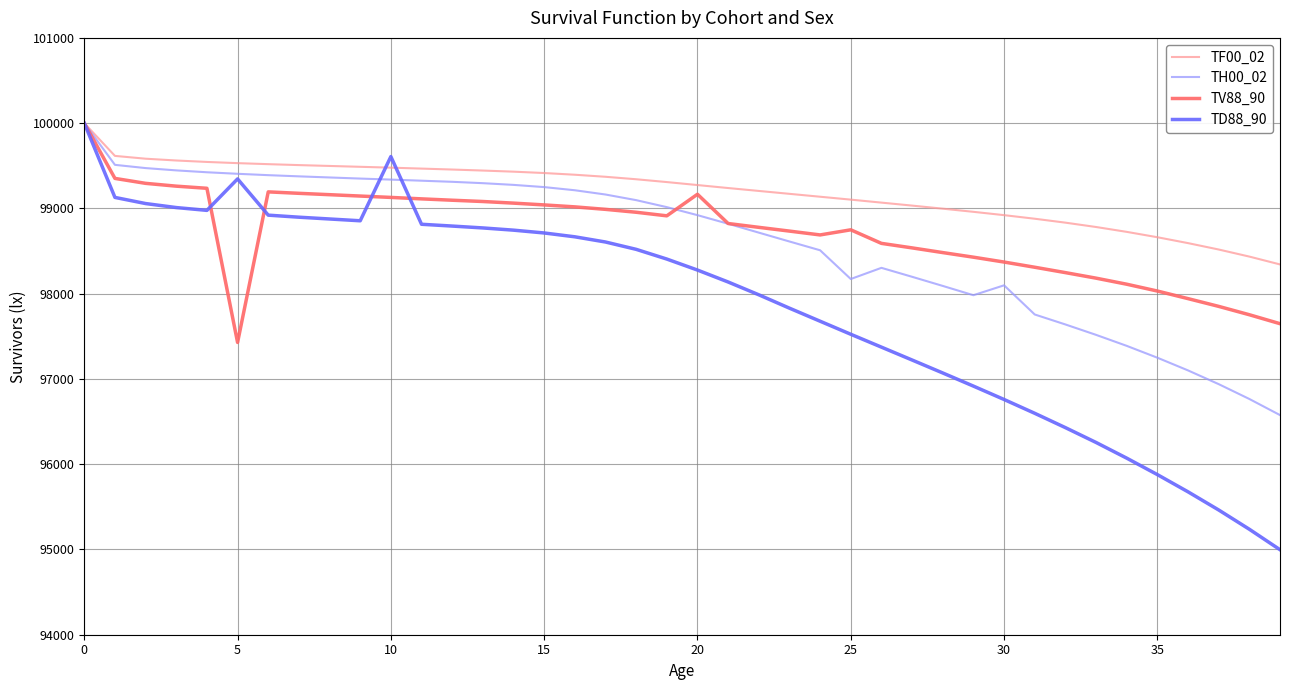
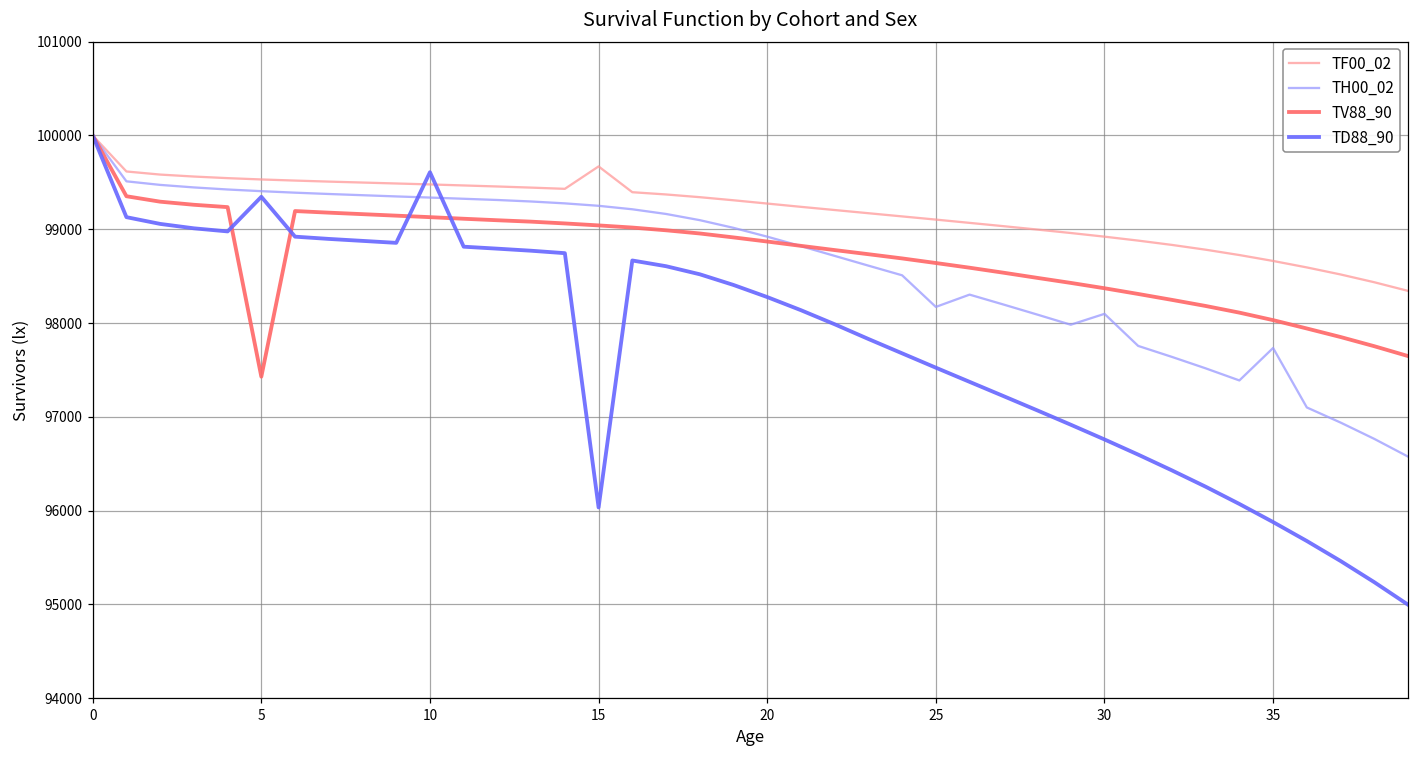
TF00_02, 15: 99400 -> 99700
TD88_90, 15: 98700 -> 96000
TV88_90, 20: 99200 -> 98900
TV88_90, 25: 98700 -> 98600
TH00_02, 35: 97200 -> 97700
